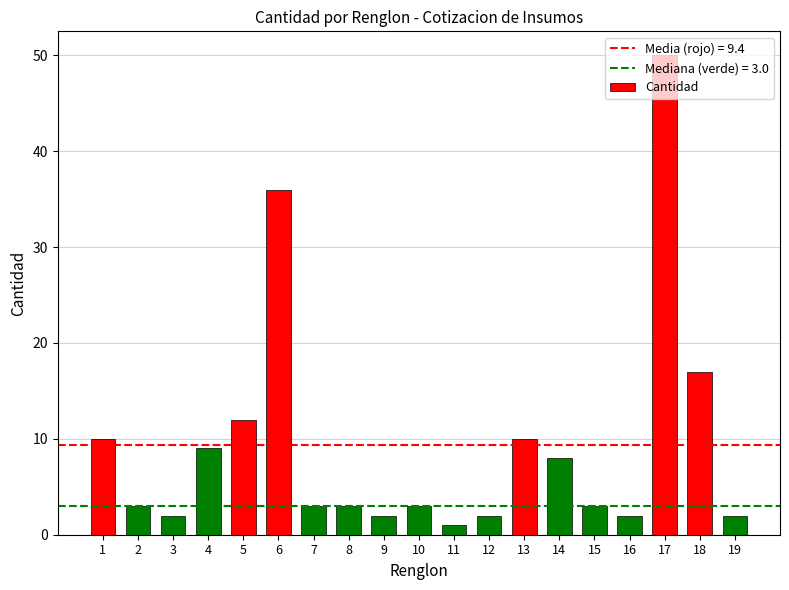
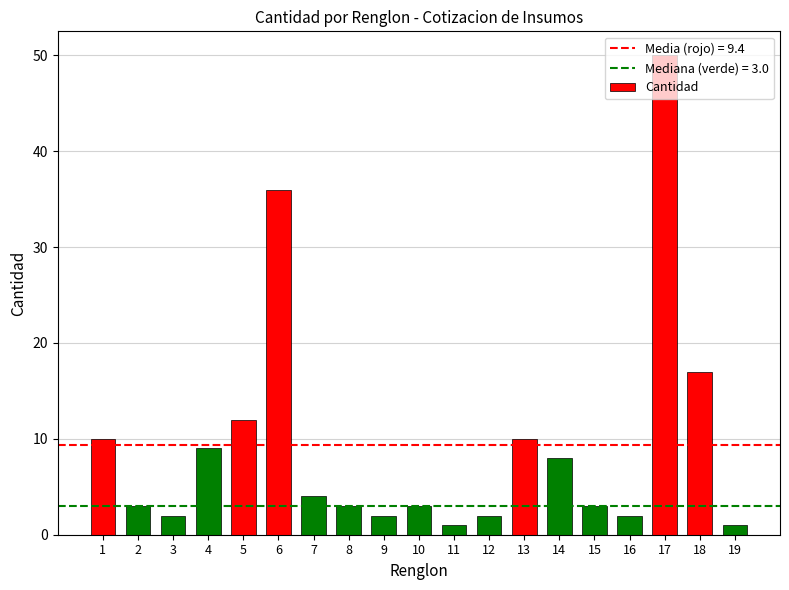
7: 3 -> 4
19: 2 -> 1
